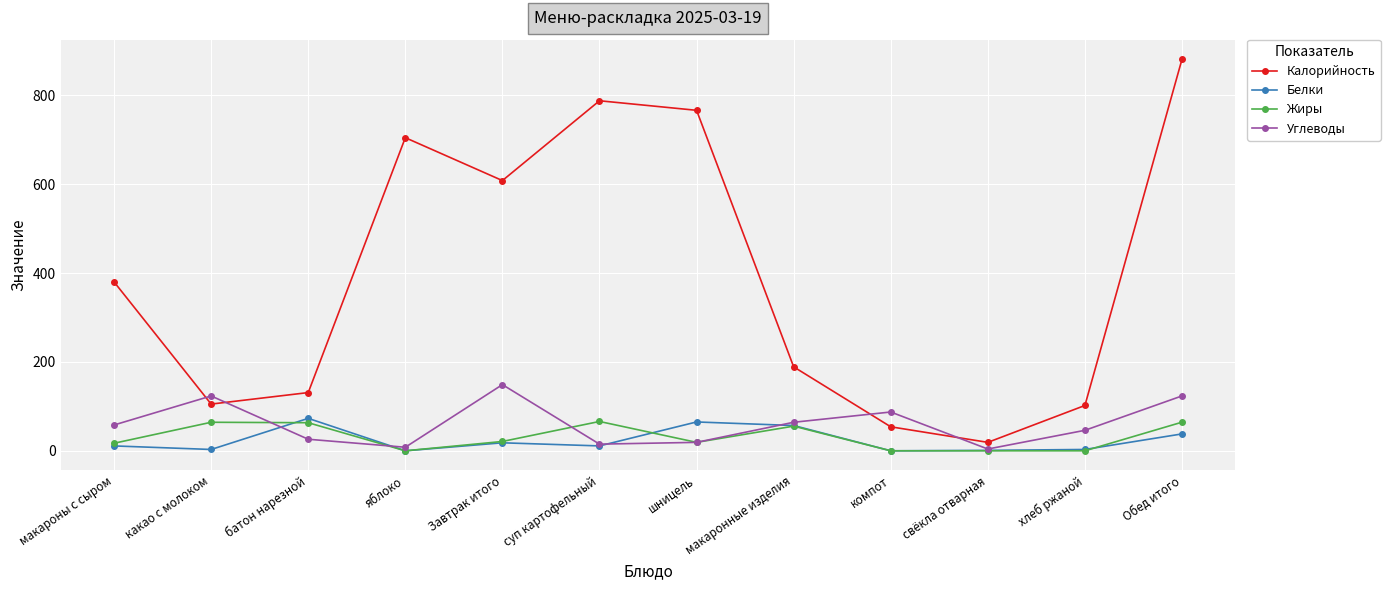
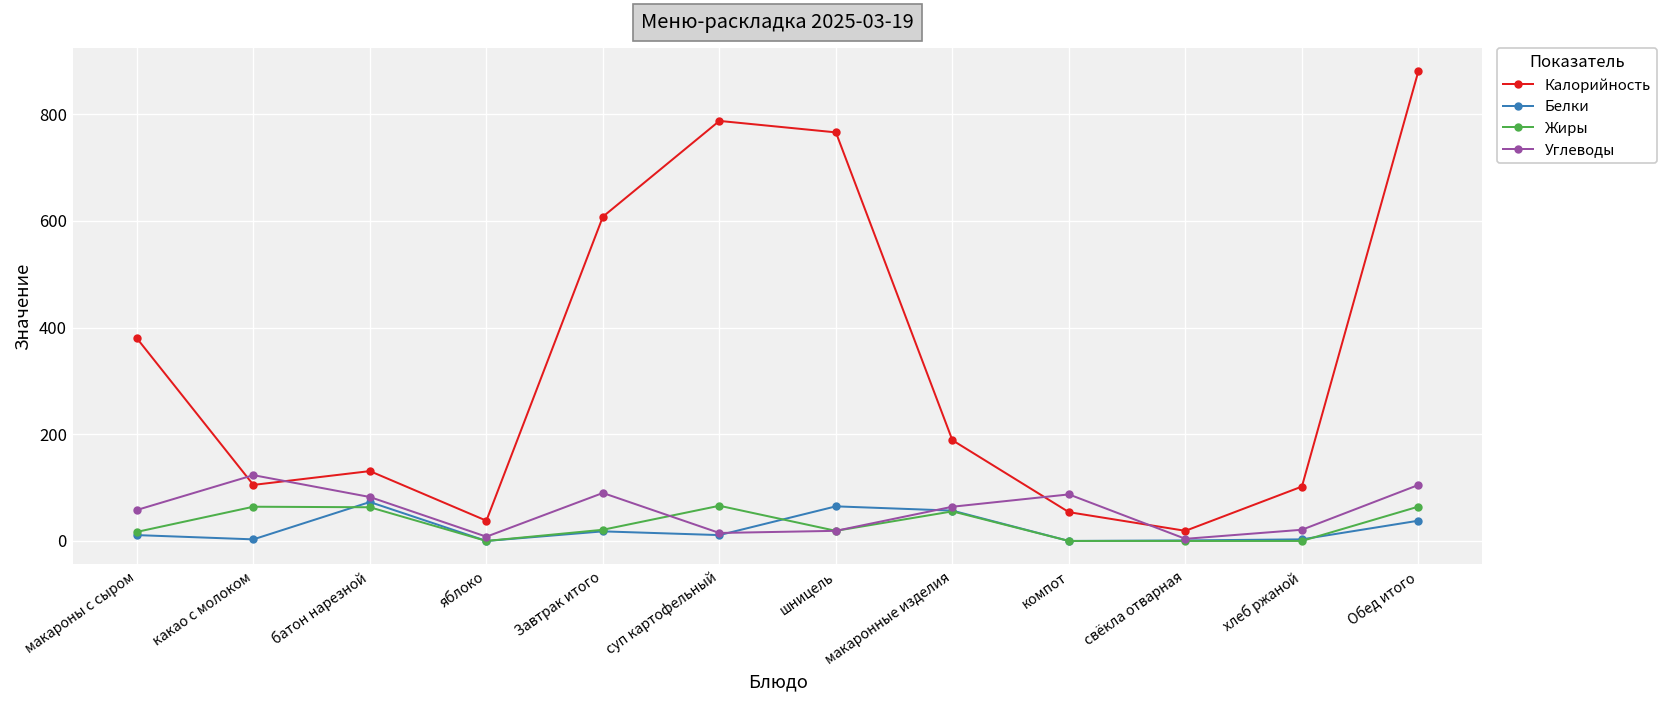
Углеводы, батон нарезной: 30 -> 80
Калорийность, яблоко: 700 -> 40
Углеводы, Завтрак итого: 150 -> 90
Углеводы, хлеб ржаной: 50 -> 20
Углеводы, Обед итого: 120 -> 110
